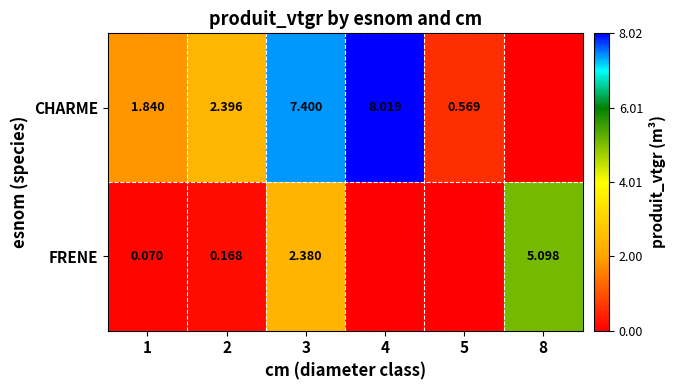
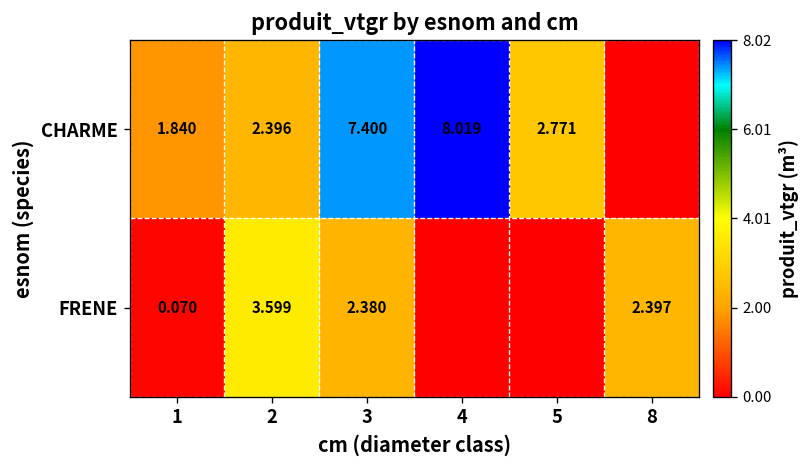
CHARME, 5: 0.569 -> 2.771
FRENE, 2: 0.168 -> 3.599
FRENE, 8: 5.098 -> 2.397
